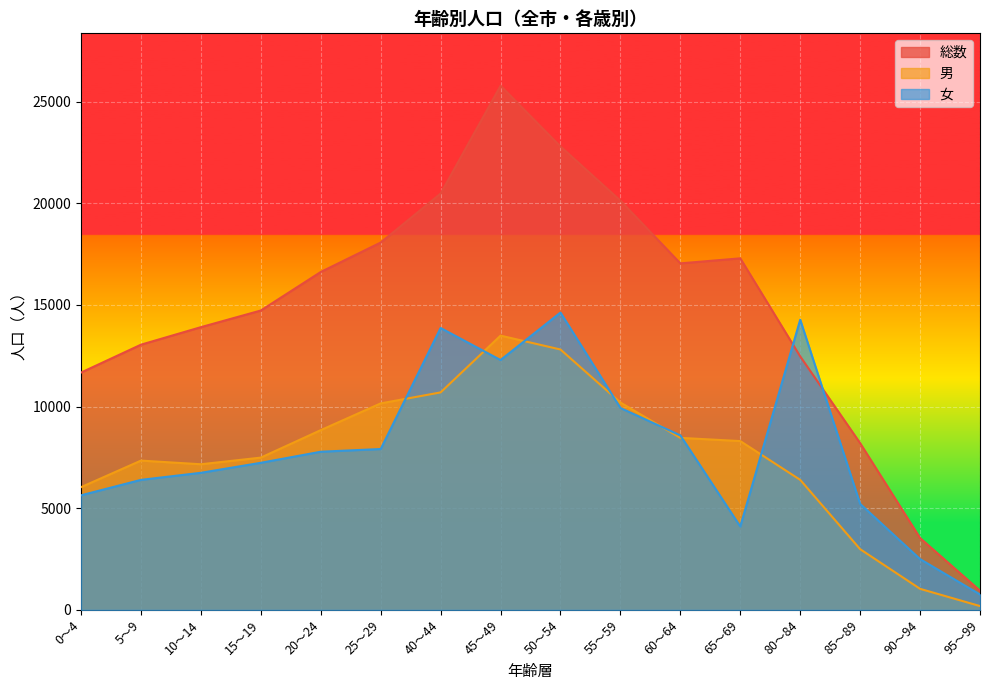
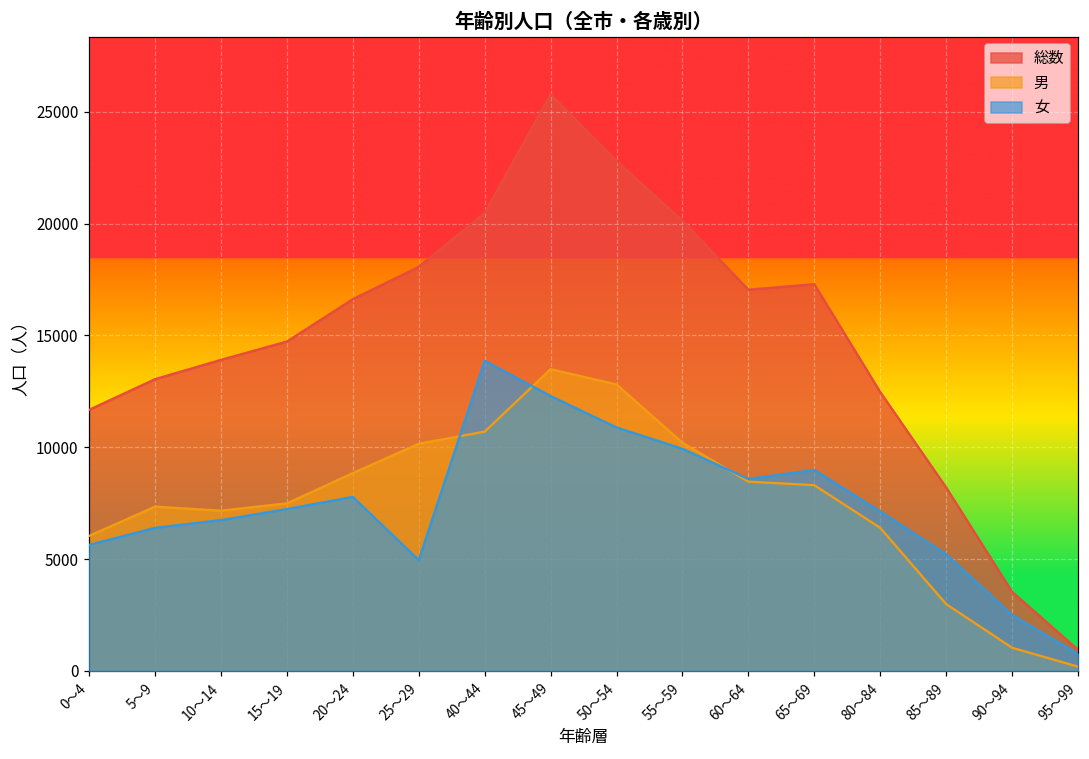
女, 25～29: 7900 -> 5000
女, 50～54: 14600 -> 10900
女, 65～69: 4100 -> 9000
女, 80～84: 14300 -> 7100
